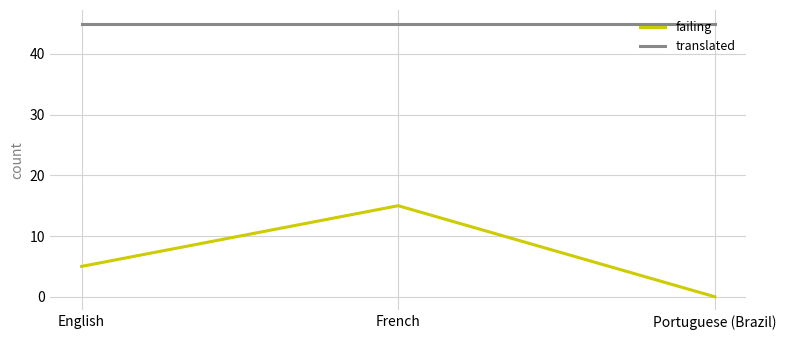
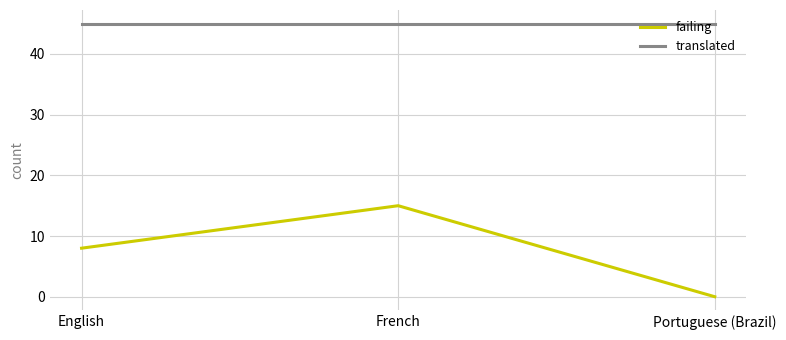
failing, English: 5 -> 8
